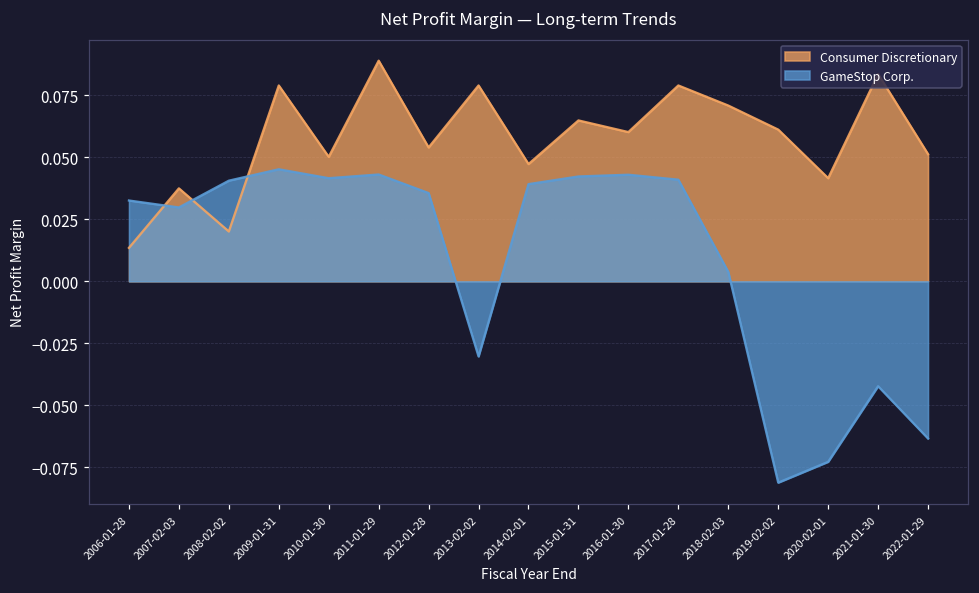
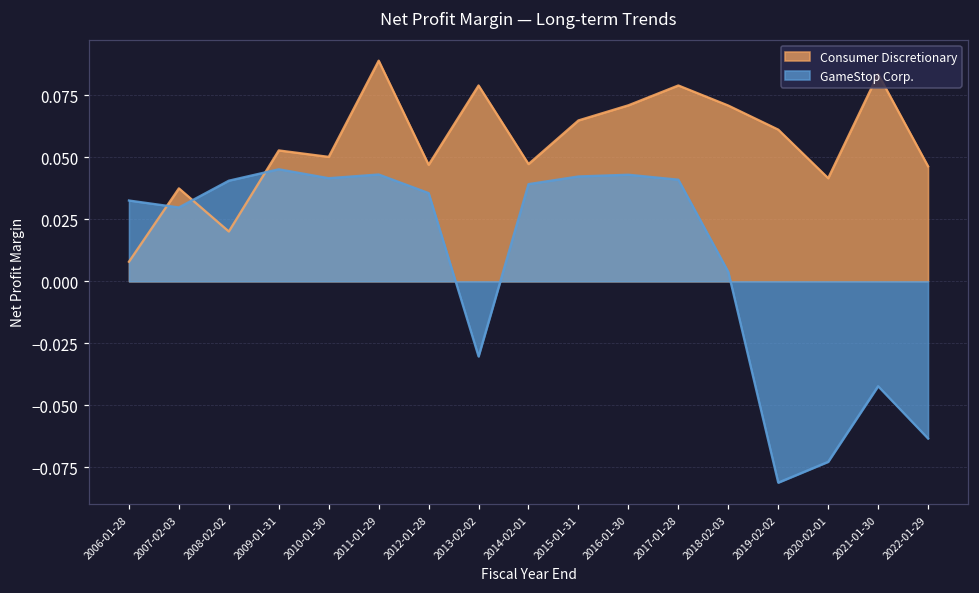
Consumer Discretionary, 2006-01-28: 0.014 -> 0.008
Consumer Discretionary, 2009-01-31: 0.079 -> 0.053
Consumer Discretionary, 2012-01-28: 0.054 -> 0.047
Consumer Discretionary, 2016-01-30: 0.060 -> 0.071
Consumer Discretionary, 2022-01-29: 0.051 -> 0.046
